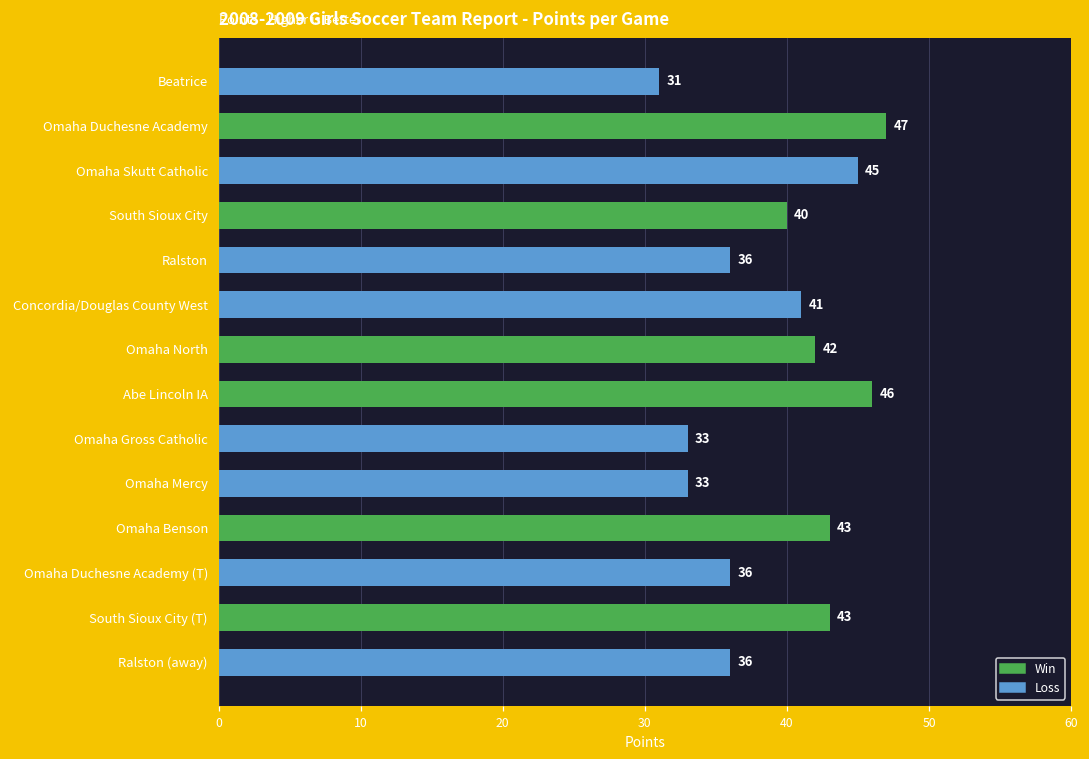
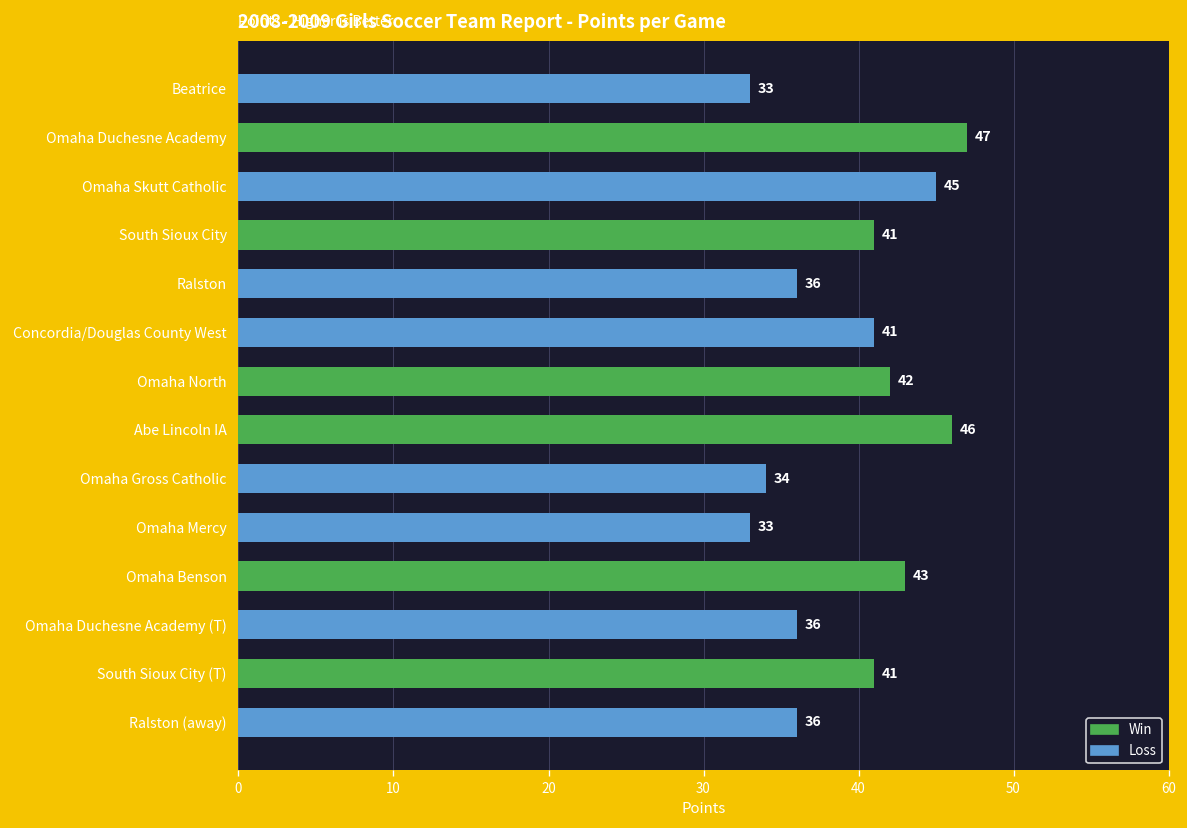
Beatrice: 31 -> 33
South Sioux City: 40 -> 41
Omaha Gross Catholic: 33 -> 34
South Sioux City (T): 43 -> 41
